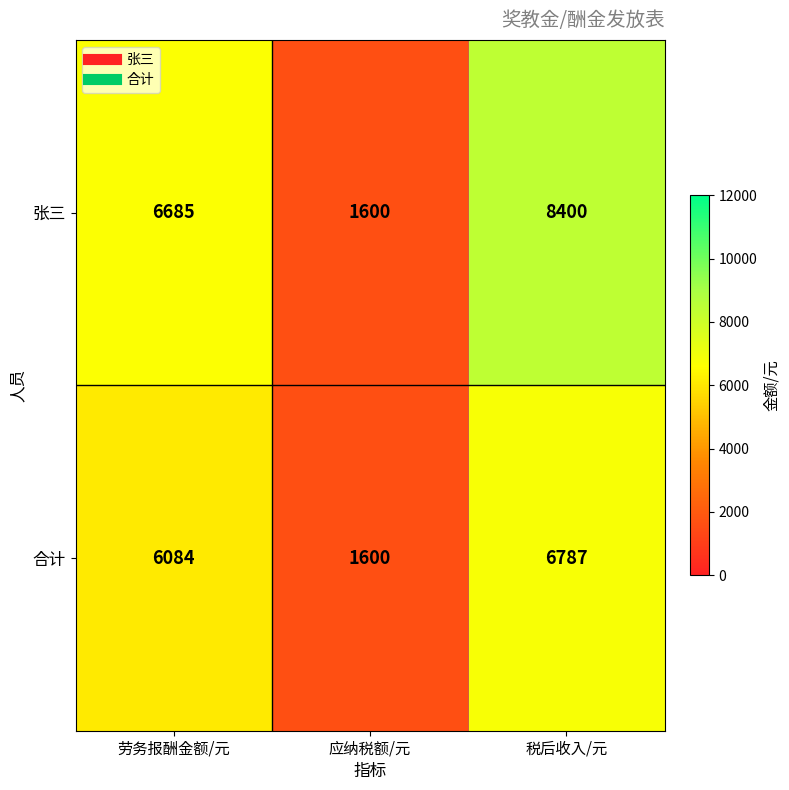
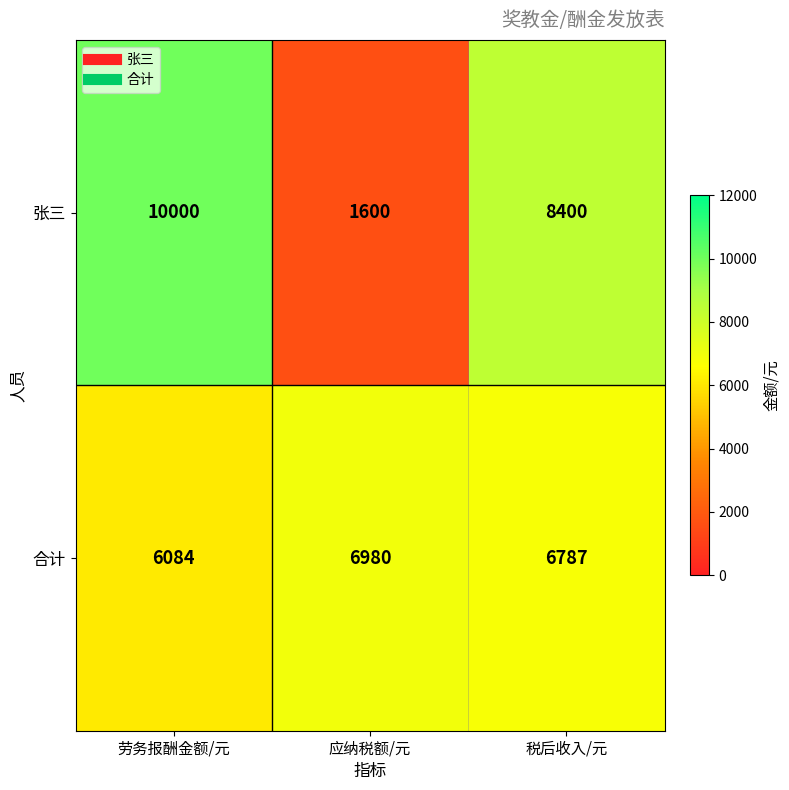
张三, 劳务报酬金额/元: 6685 -> 10000
合计, 应纳税额/元: 1600 -> 6980
